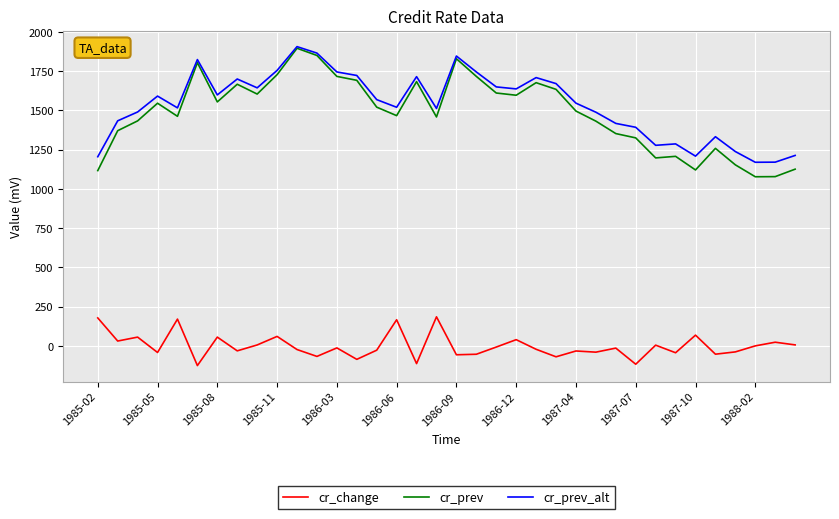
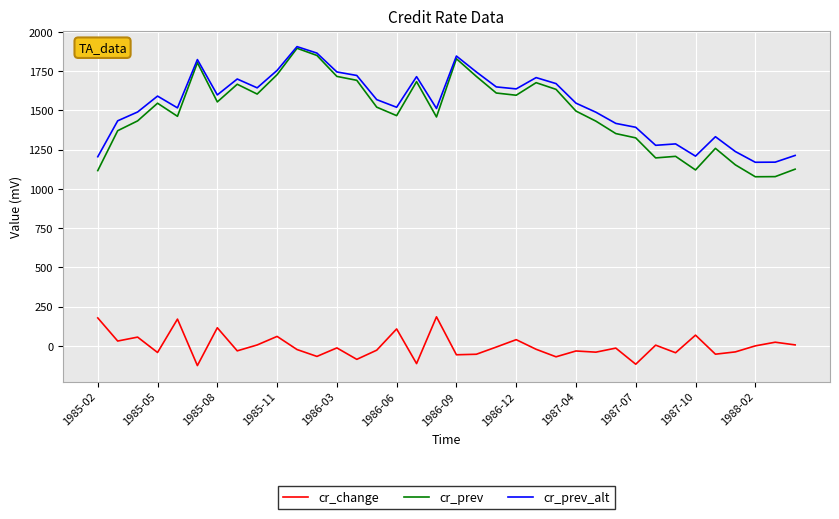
cr_change, 1985-08: 60 -> 120
cr_change, 1986-06: 170 -> 110
